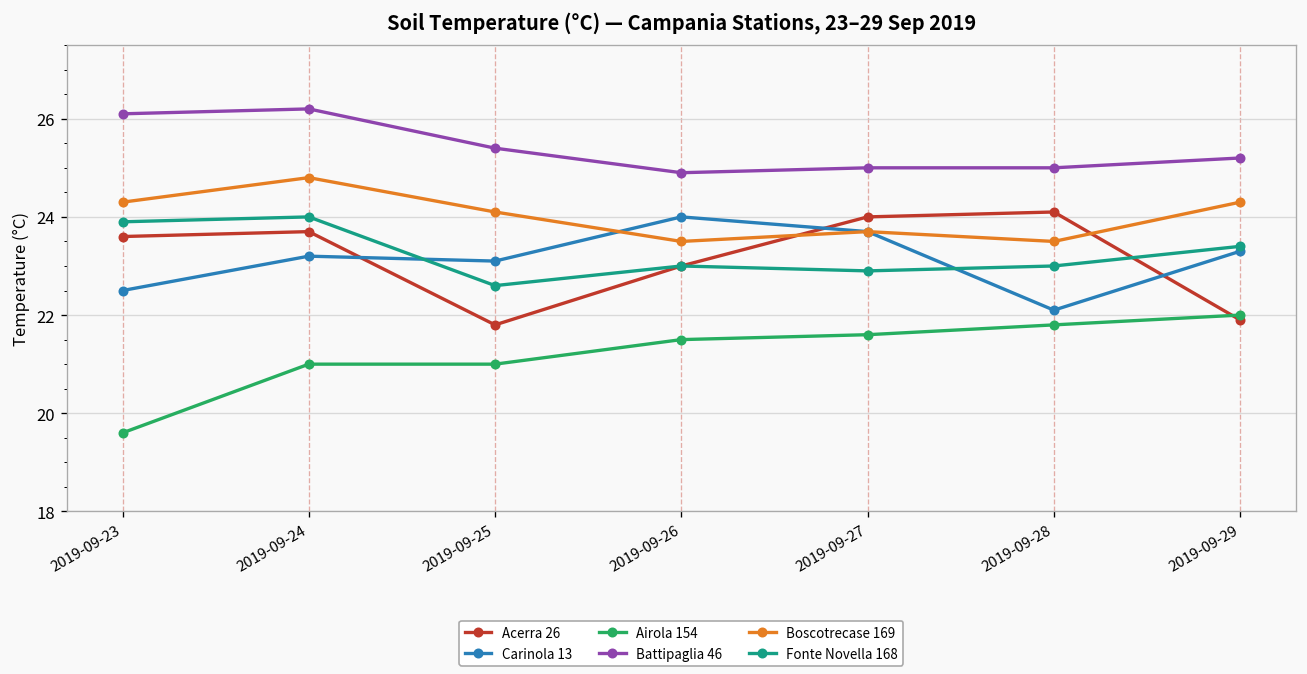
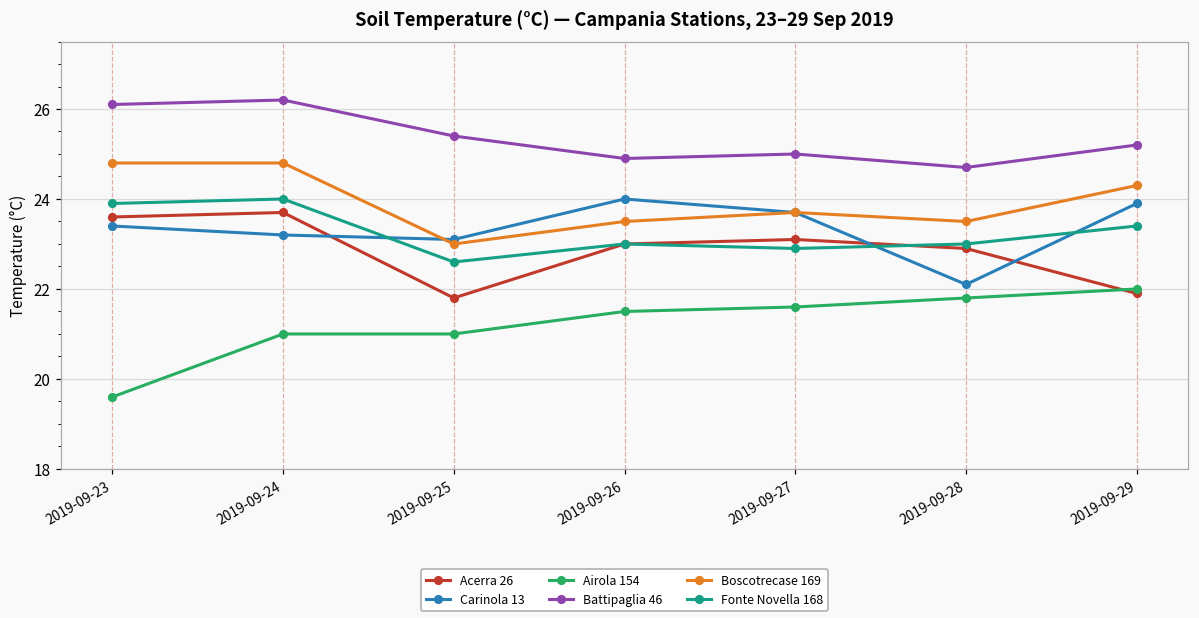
Carinola 13, 2019-09-23: 22.5 -> 23.4
Boscotrecase 169, 2019-09-23: 24.3 -> 24.8
Boscotrecase 169, 2019-09-25: 24.1 -> 23.0
Acerra 26, 2019-09-27: 24.0 -> 23.1
Acerra 26, 2019-09-28: 24.1 -> 22.9
Battipaglia 46, 2019-09-28: 25.0 -> 24.7
Carinola 13, 2019-09-29: 23.3 -> 23.9
